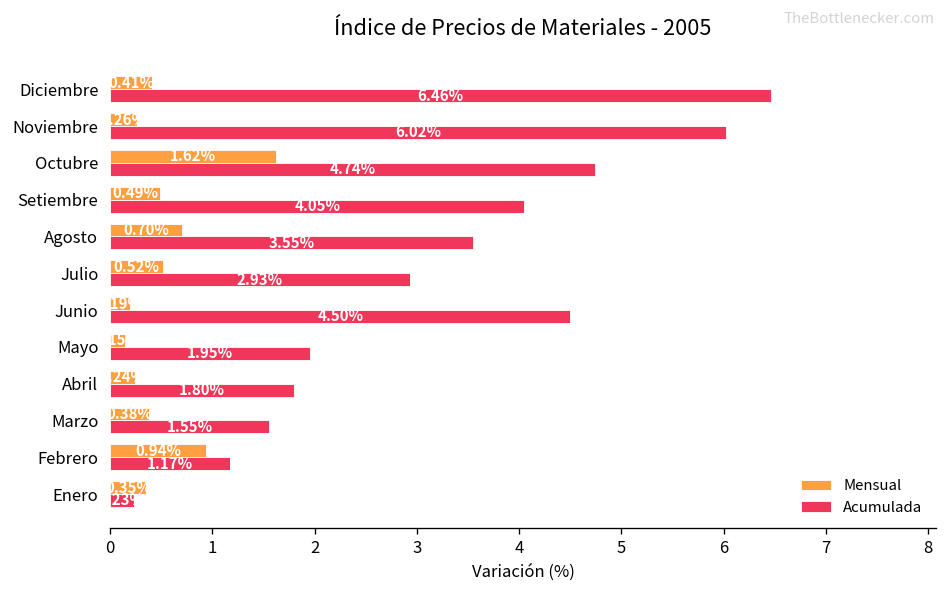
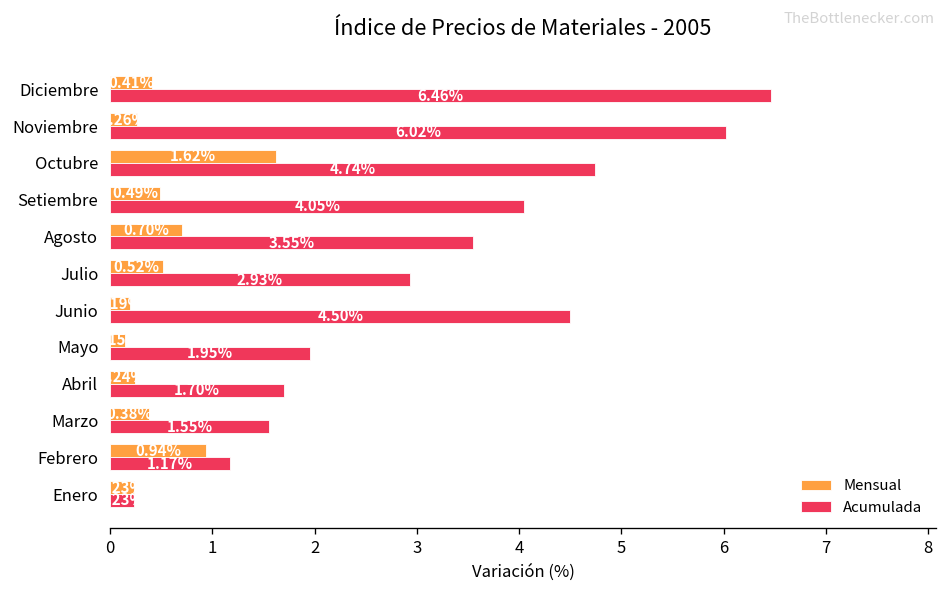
Acumulada, Abril: 1.80% -> 1.70%
Mensual, Enero: 0.4 -> 0.2
